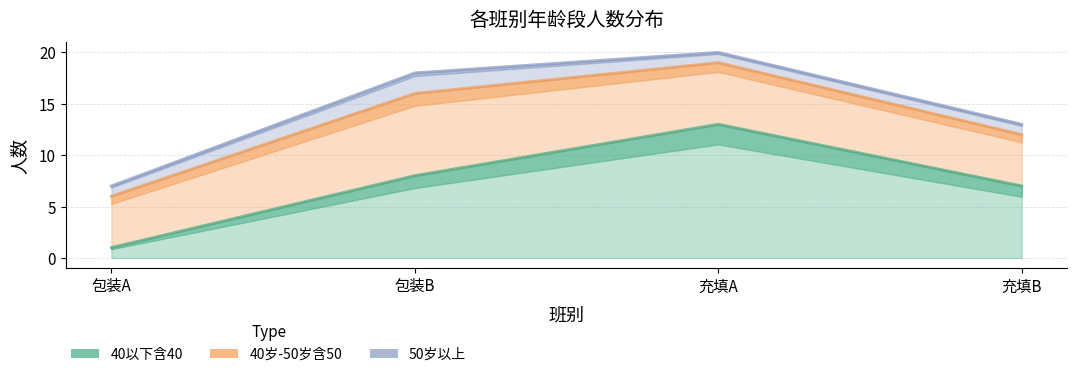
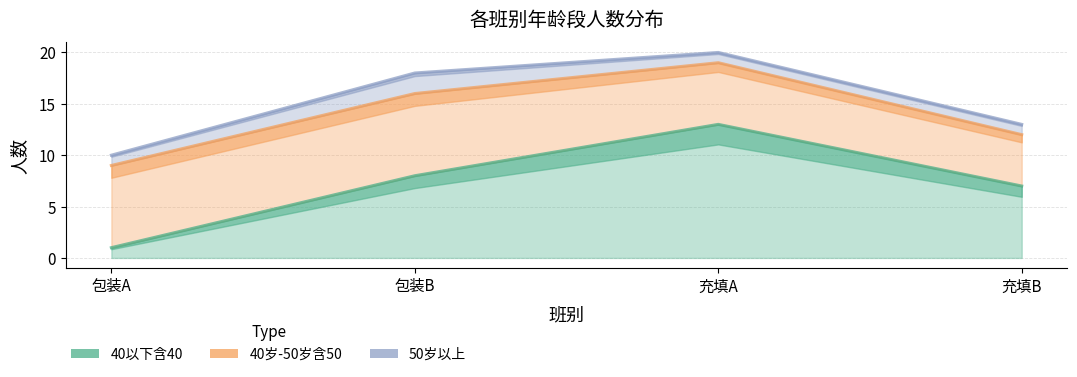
40岁-50岁含50, 包装A: 5 -> 8
